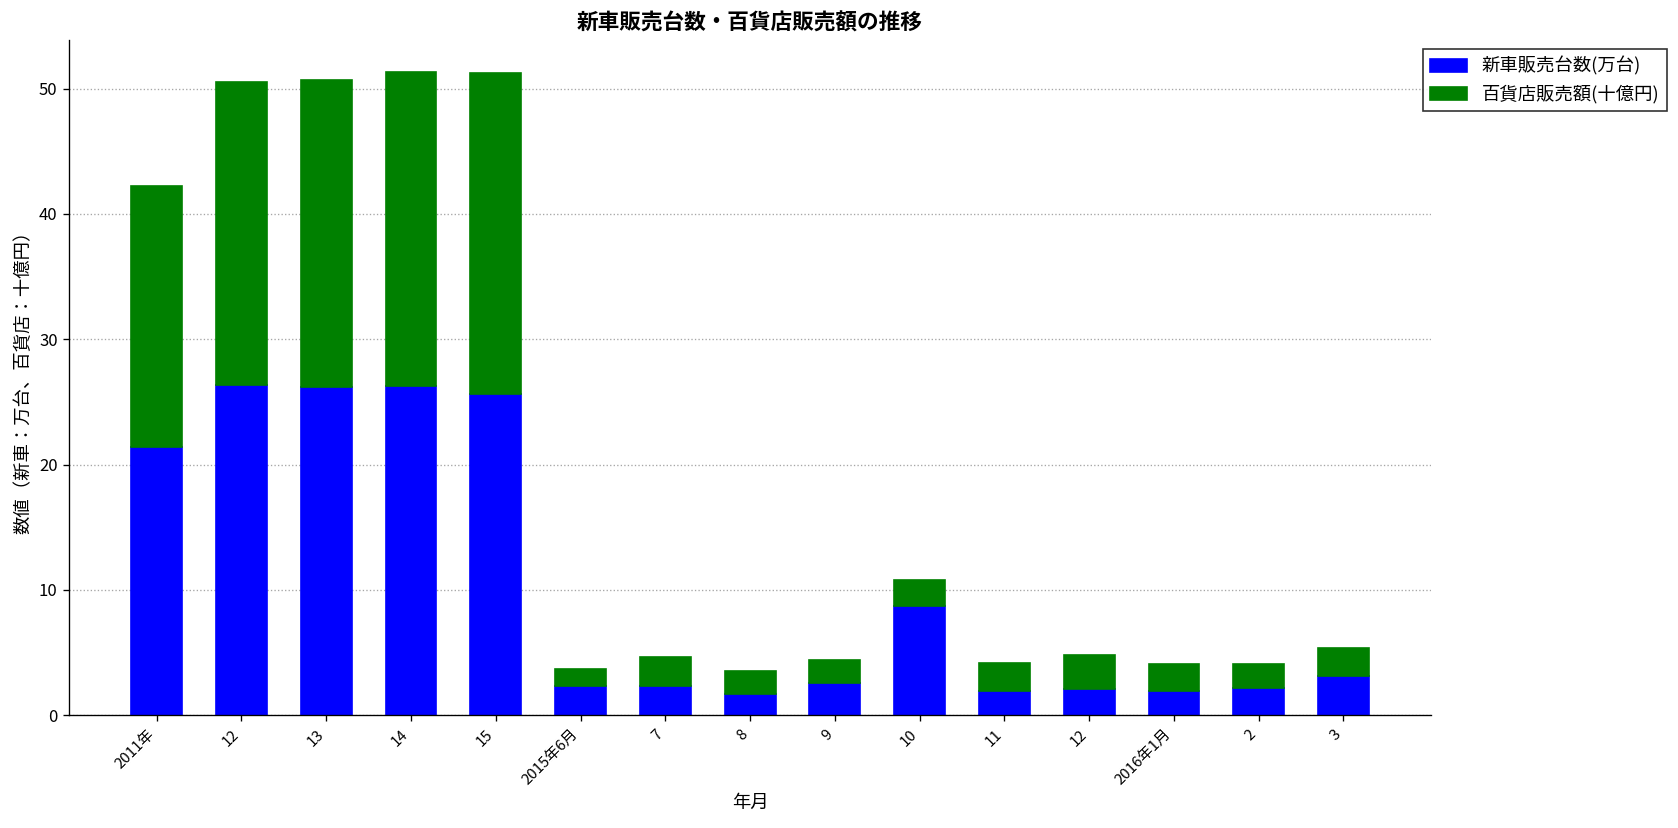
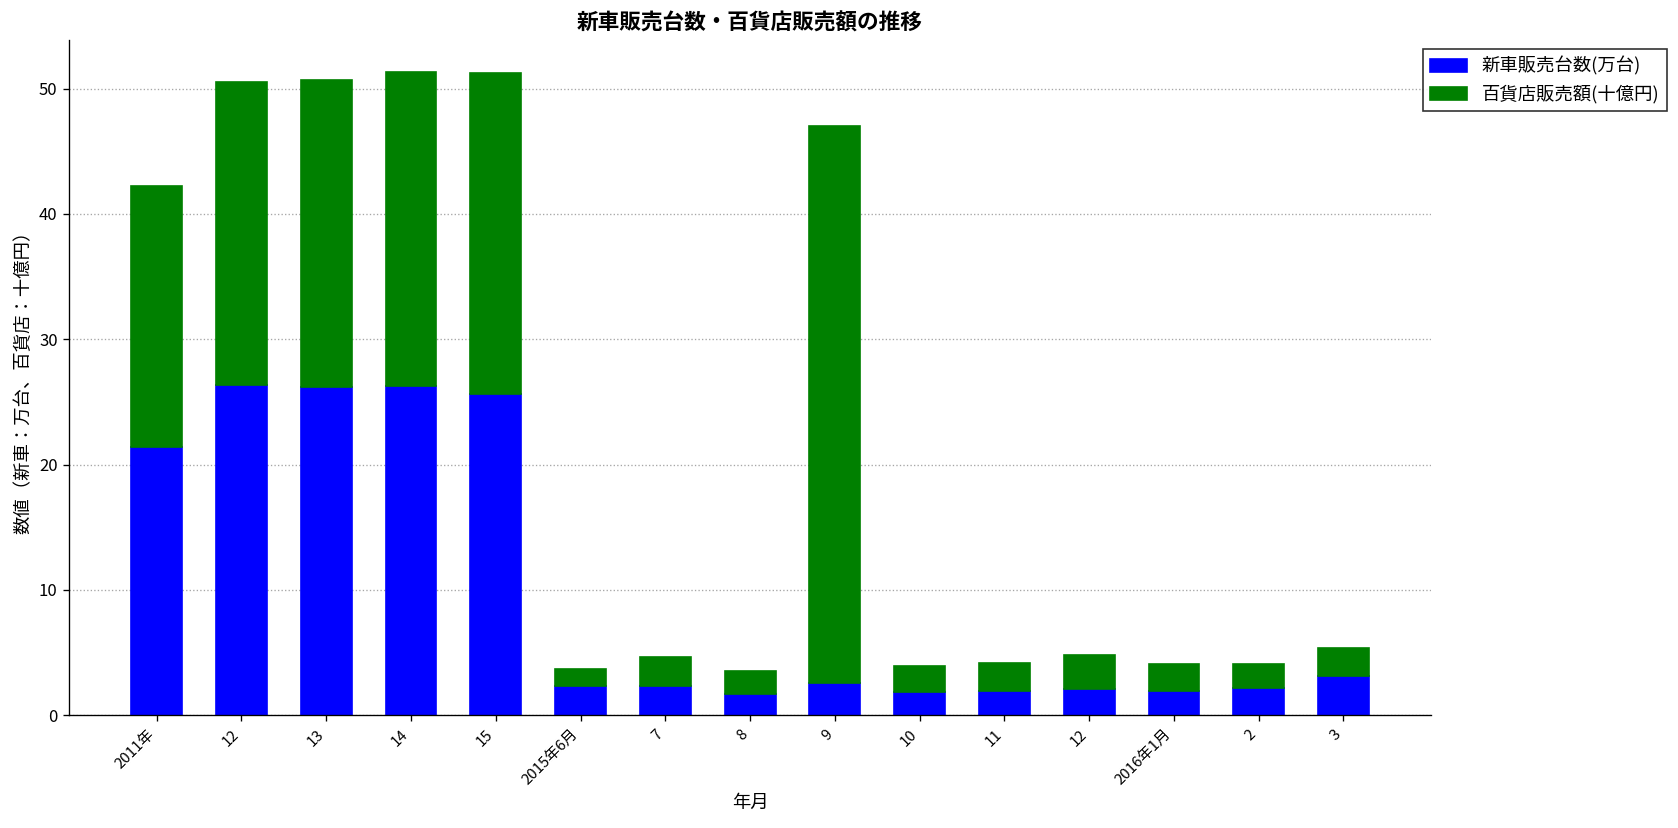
百貨店販売額(十億円), 9: 1.9 -> 44.4
新車販売台数(万台), 10: 8.7 -> 1.9
